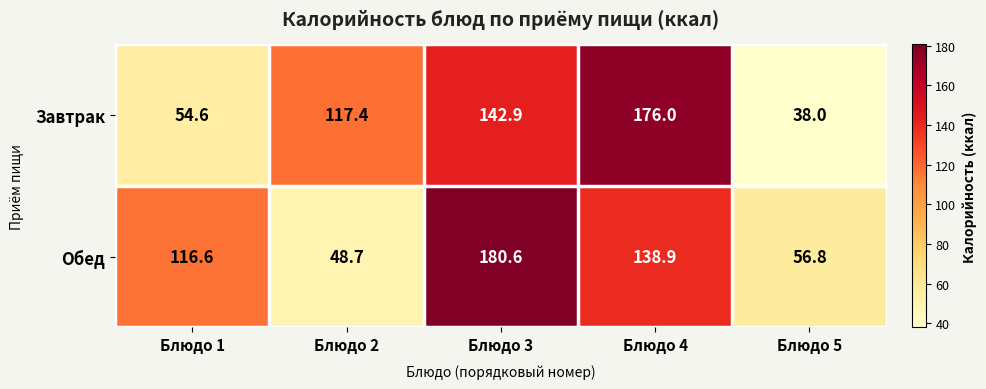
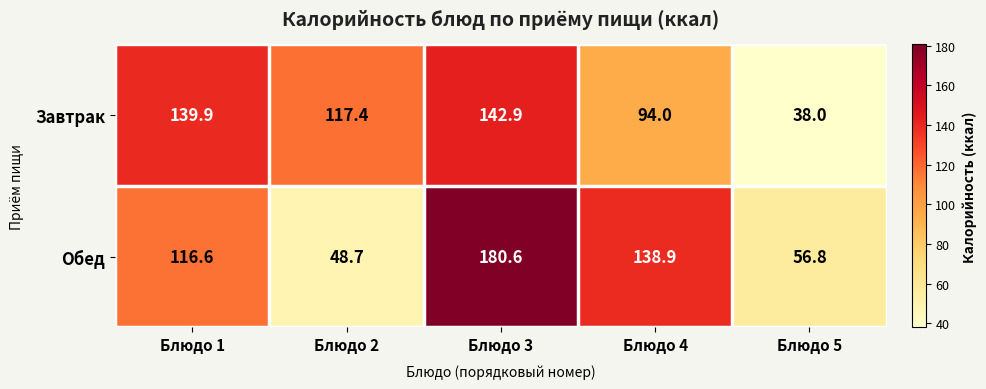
Завтрак, Блюдо 1: 54.6 -> 139.9
Завтрак, Блюдо 4: 176.0 -> 94.0
